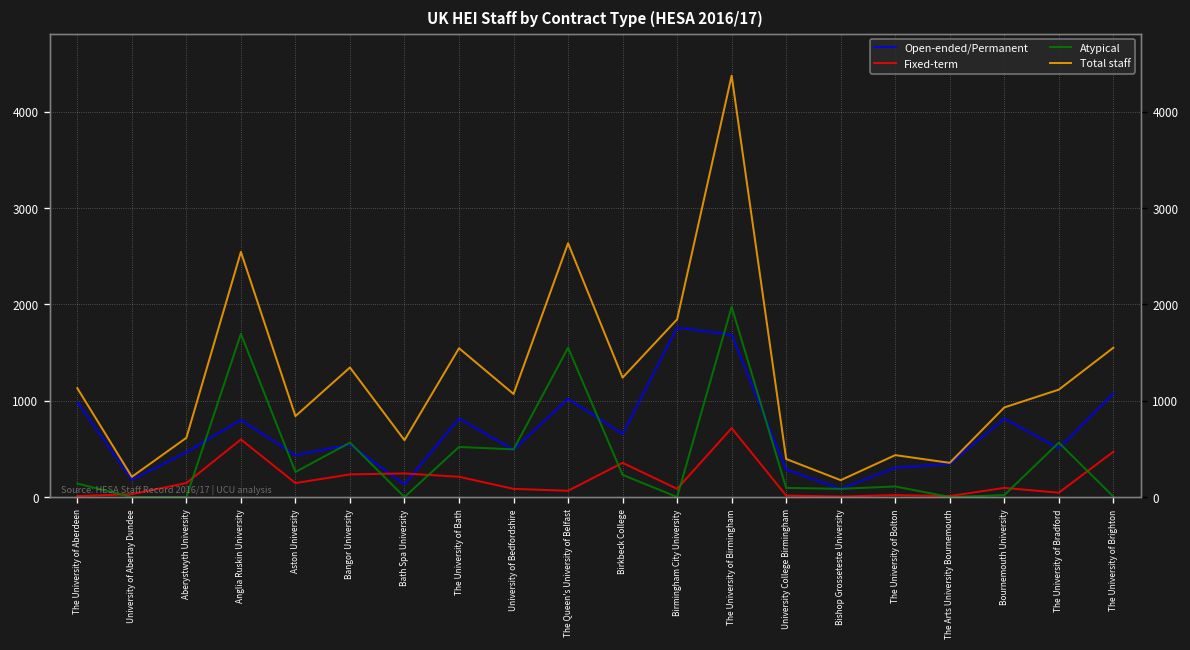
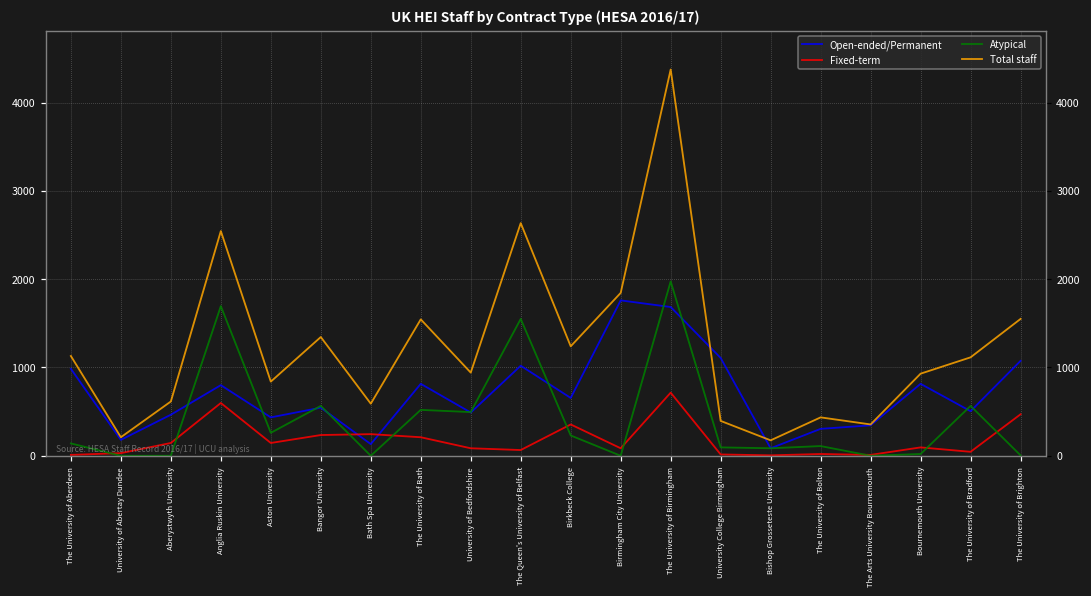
Total staff, University of Bedfordshire: 1100 -> 900
Open-ended/Permanent, University College Birmingham: 300 -> 1100
